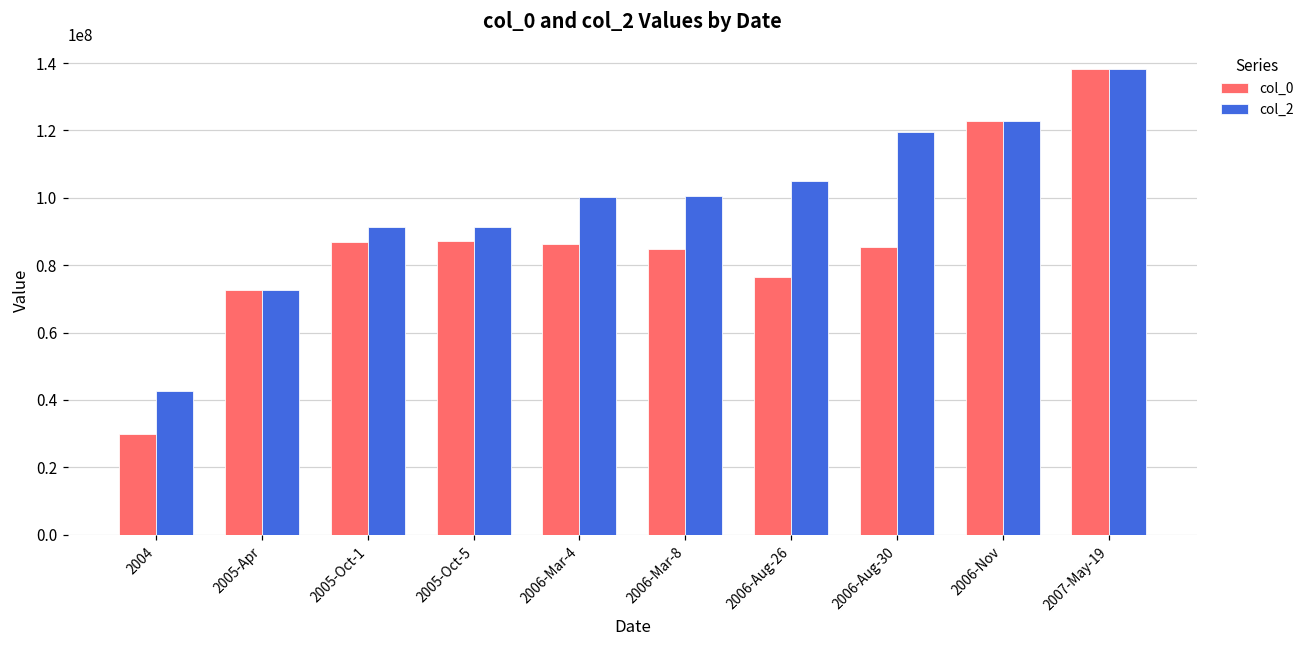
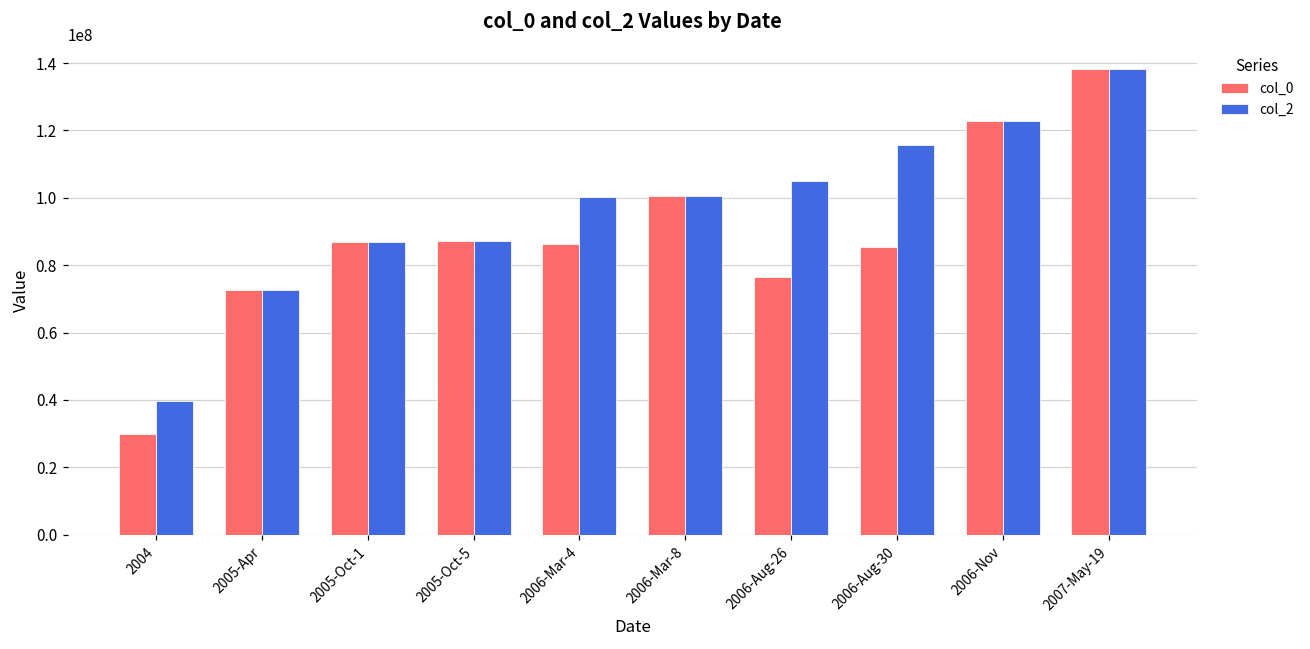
col_2, 2004: 43000000 -> 40000000
col_2, 2005-Oct-1: 91000000 -> 87000000
col_2, 2005-Oct-5: 91000000 -> 87000000
col_0, 2006-Mar-8: 85000000 -> 100000000
col_2, 2006-Aug-30: 120000000 -> 116000000
